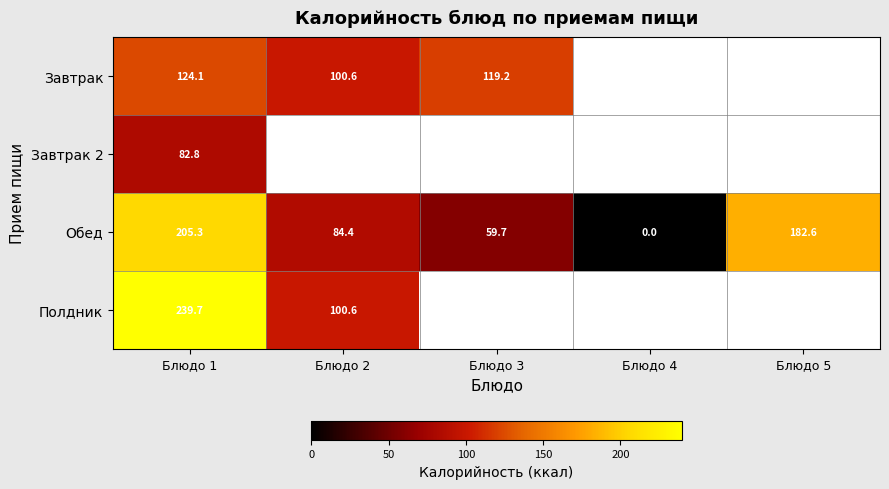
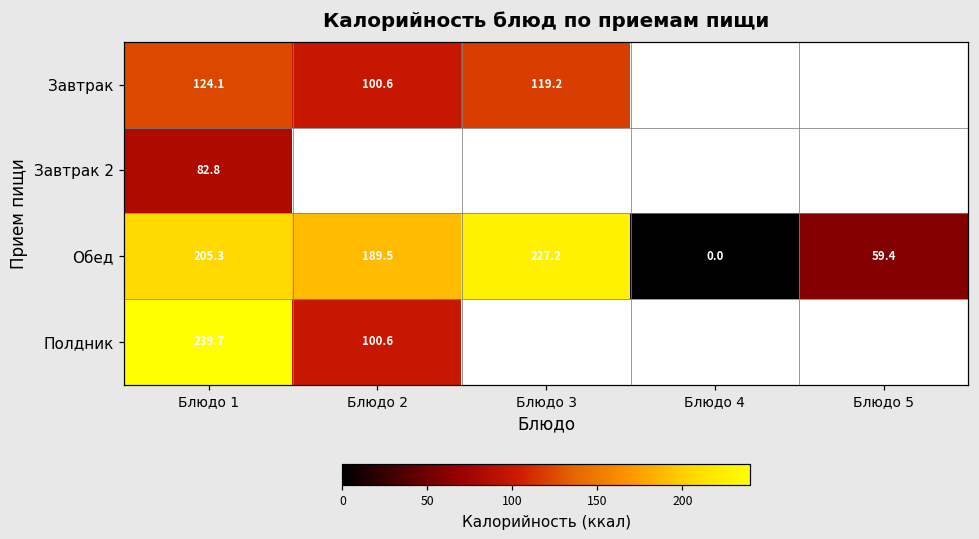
Обед, Блюдо 2: 84.4 -> 189.5
Обед, Блюдо 3: 59.7 -> 227.2
Обед, Блюдо 5: 182.6 -> 59.4
